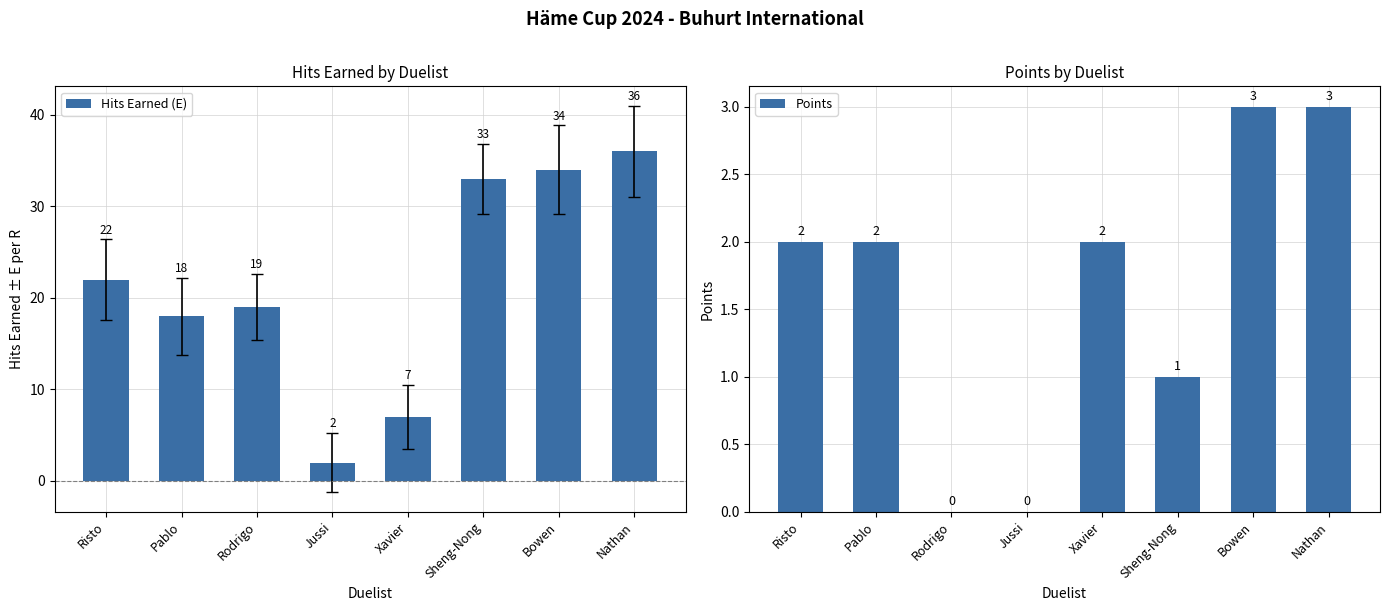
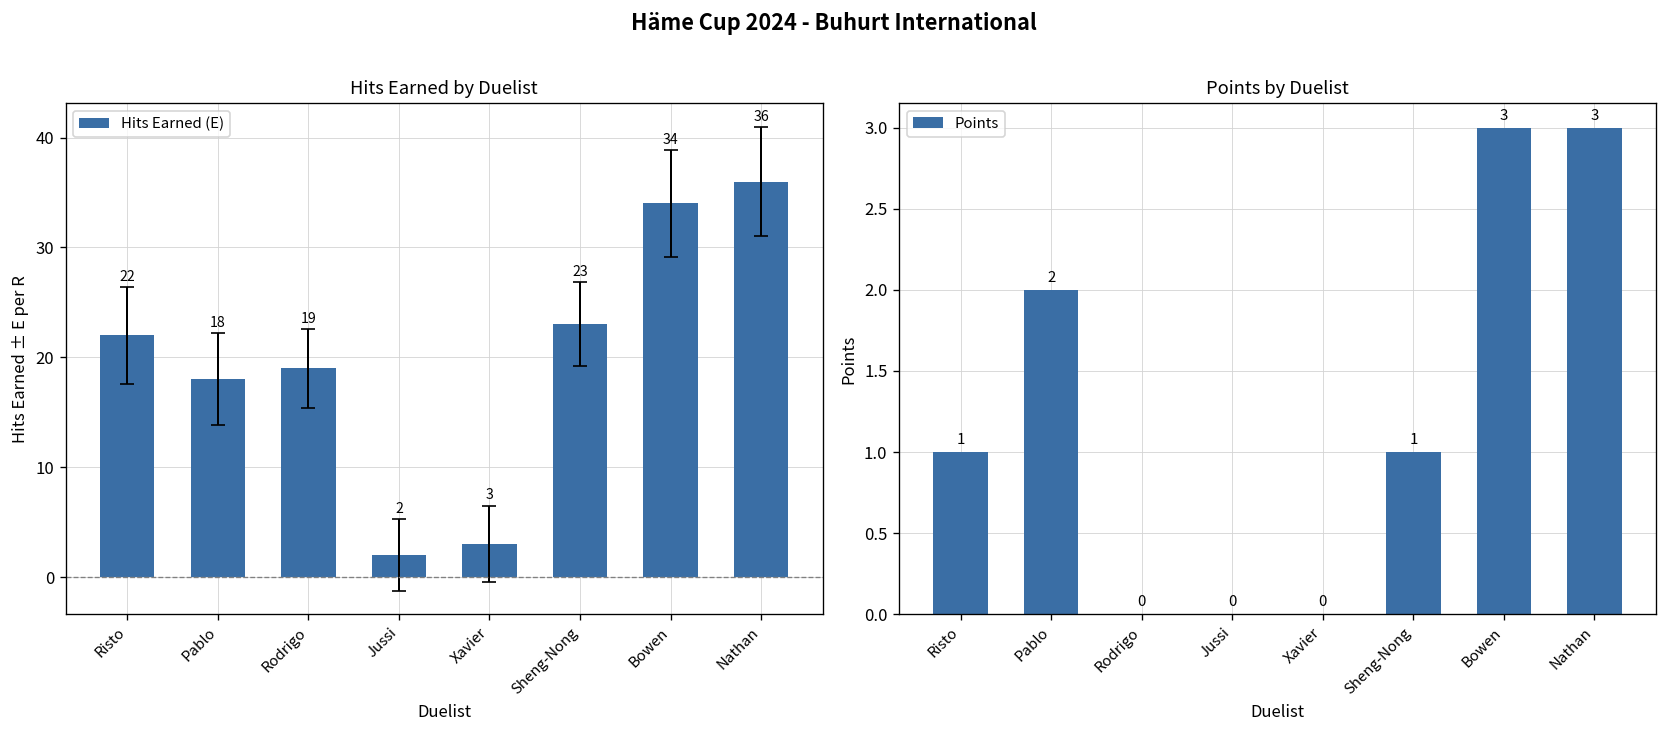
Hits Earned by Duelist, Hits Earned (E), Xavier: 7 -> 3
Hits Earned by Duelist, Hits Earned (E), Sheng-Nong: 33 -> 23
Points by Duelist, Risto: 2 -> 1
Points by Duelist, Xavier: 2 -> 0
